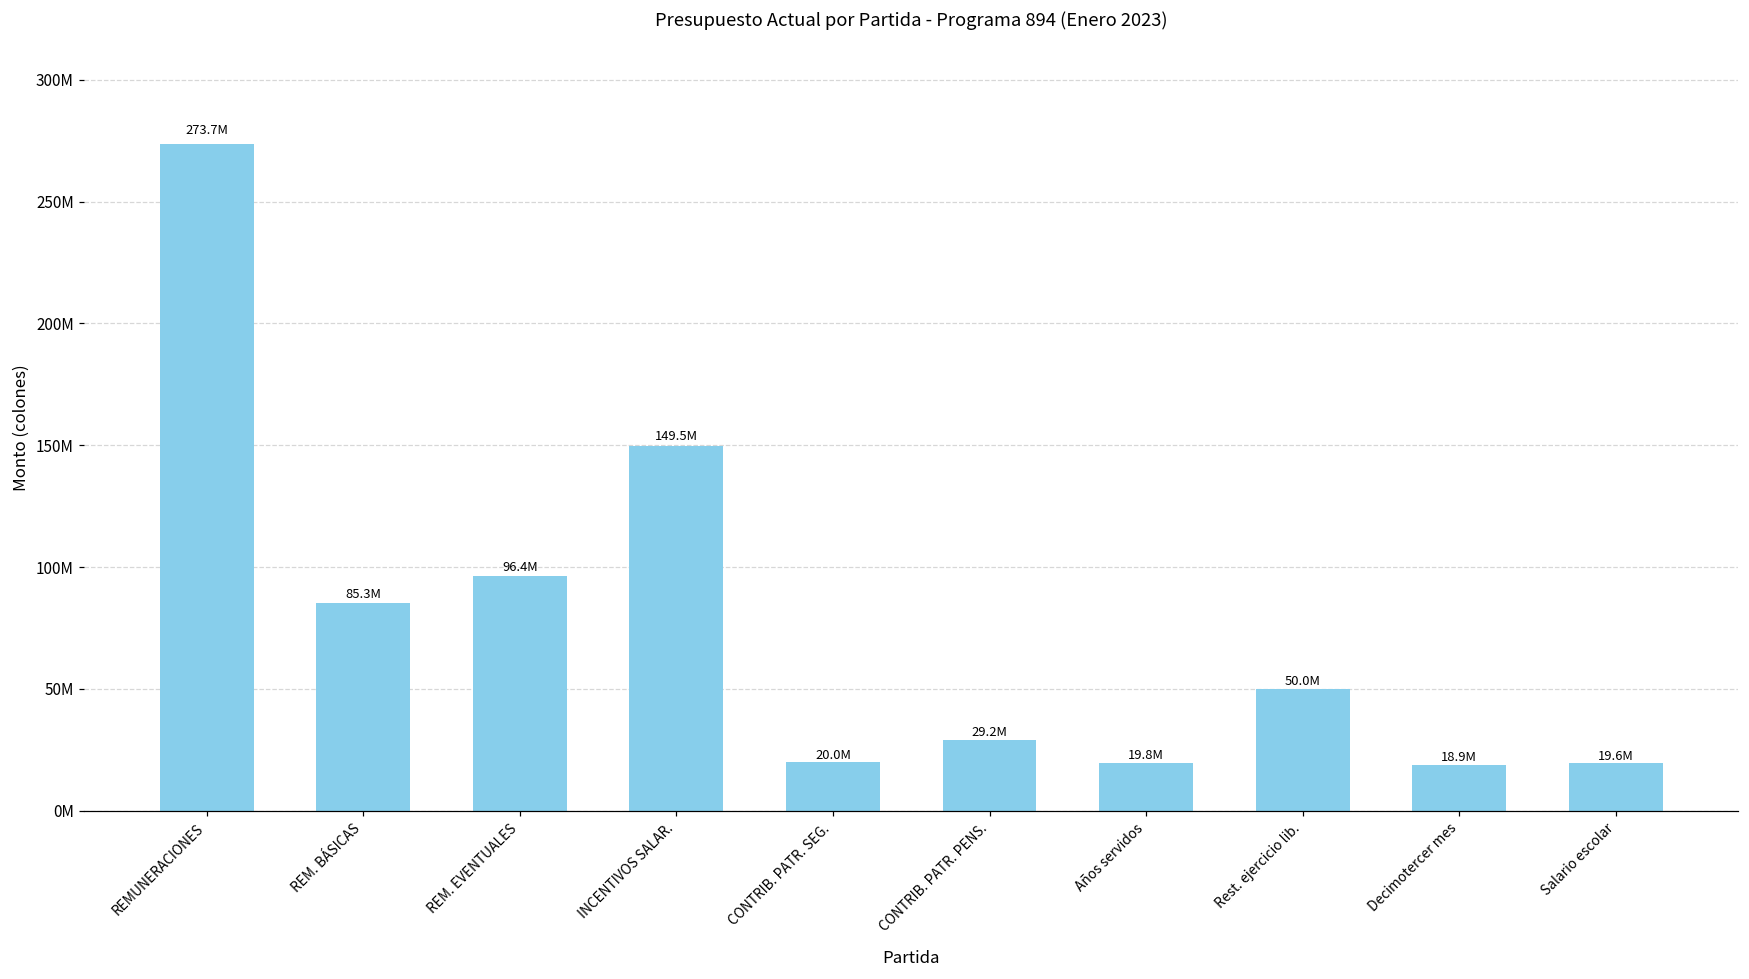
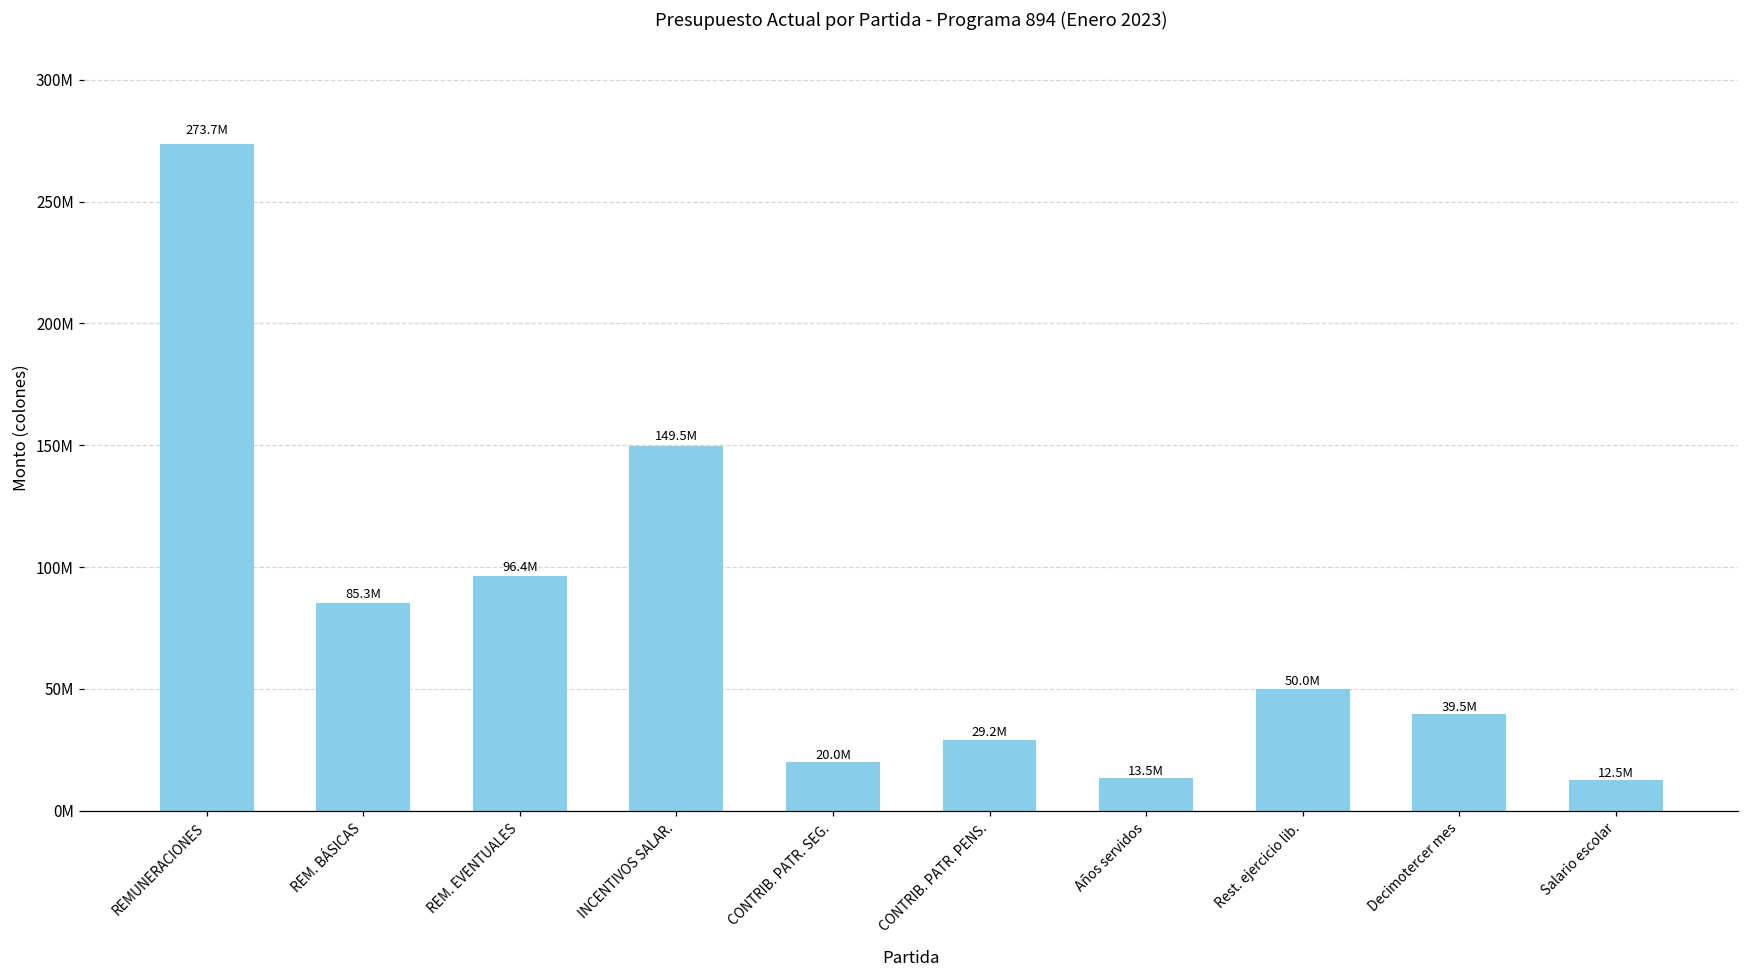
Años servidos: 19.8M -> 13.5M
Decimotercer mes: 18.9M -> 39.5M
Salario escolar: 19.6M -> 12.5M
